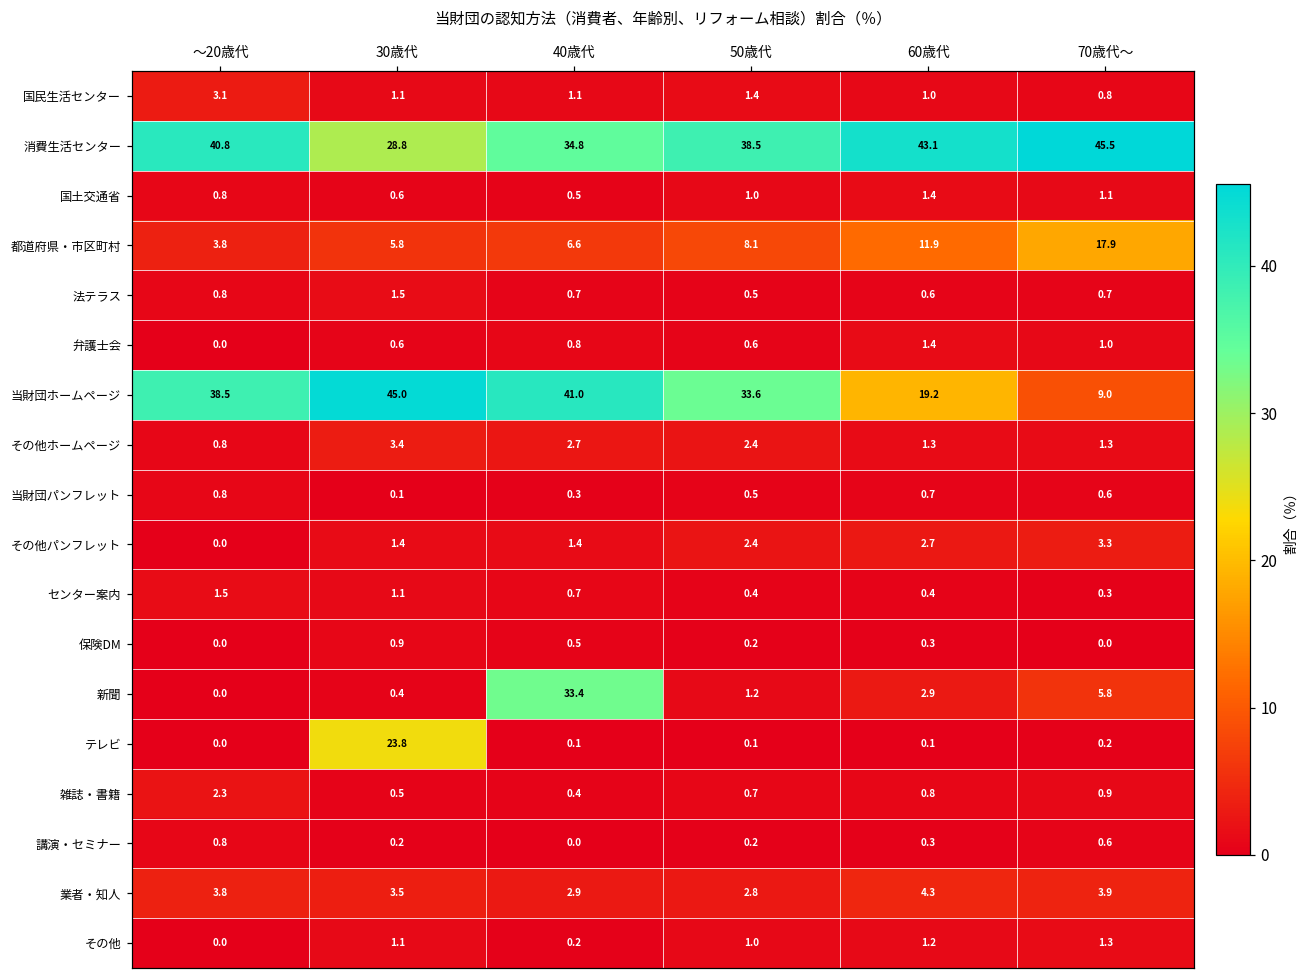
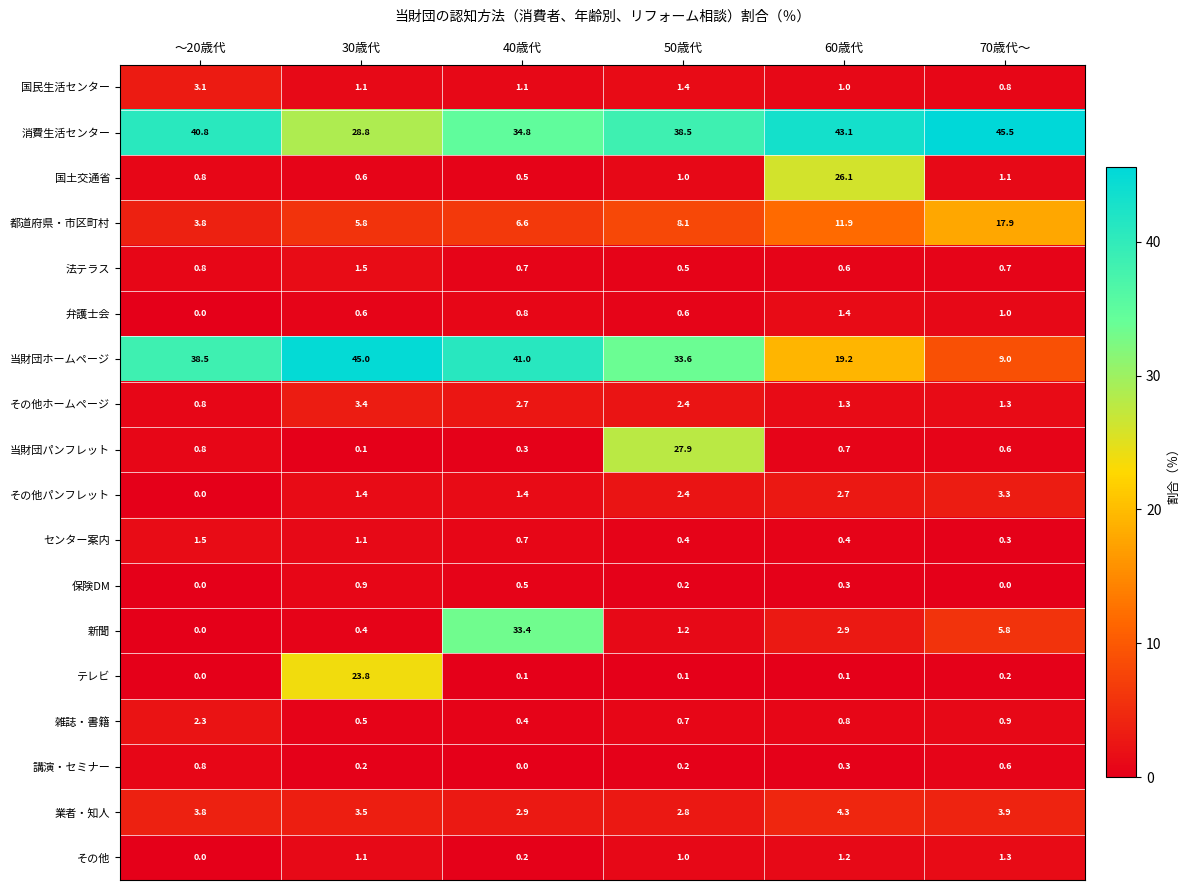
国土交通省, 60歳代: 1.4 -> 26.1
当財団パンフレット, 50歳代: 0.5 -> 27.9
